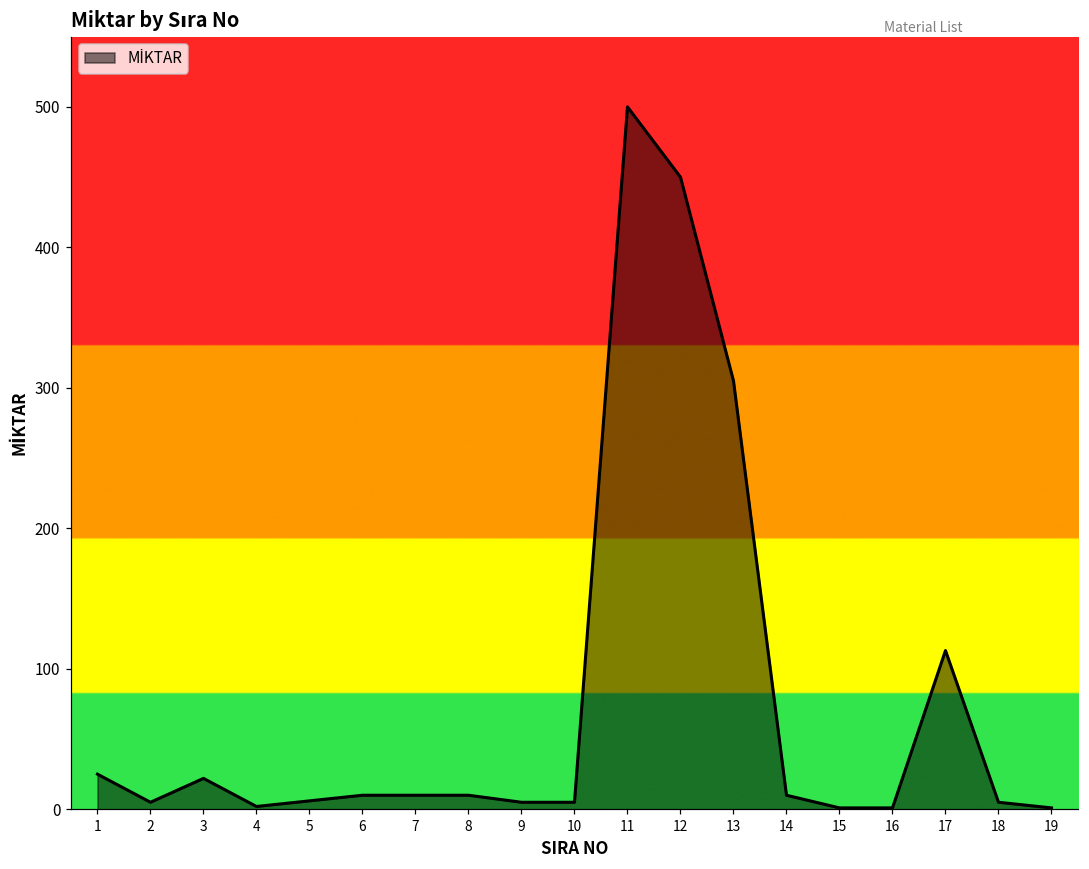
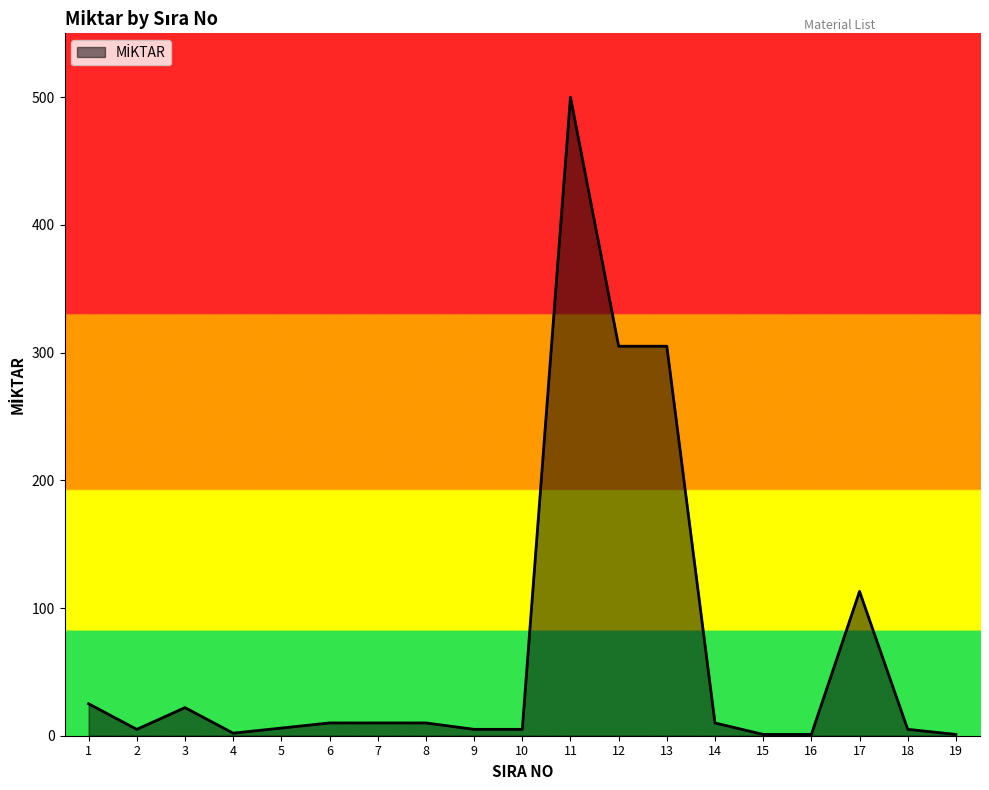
12: 450 -> 305
